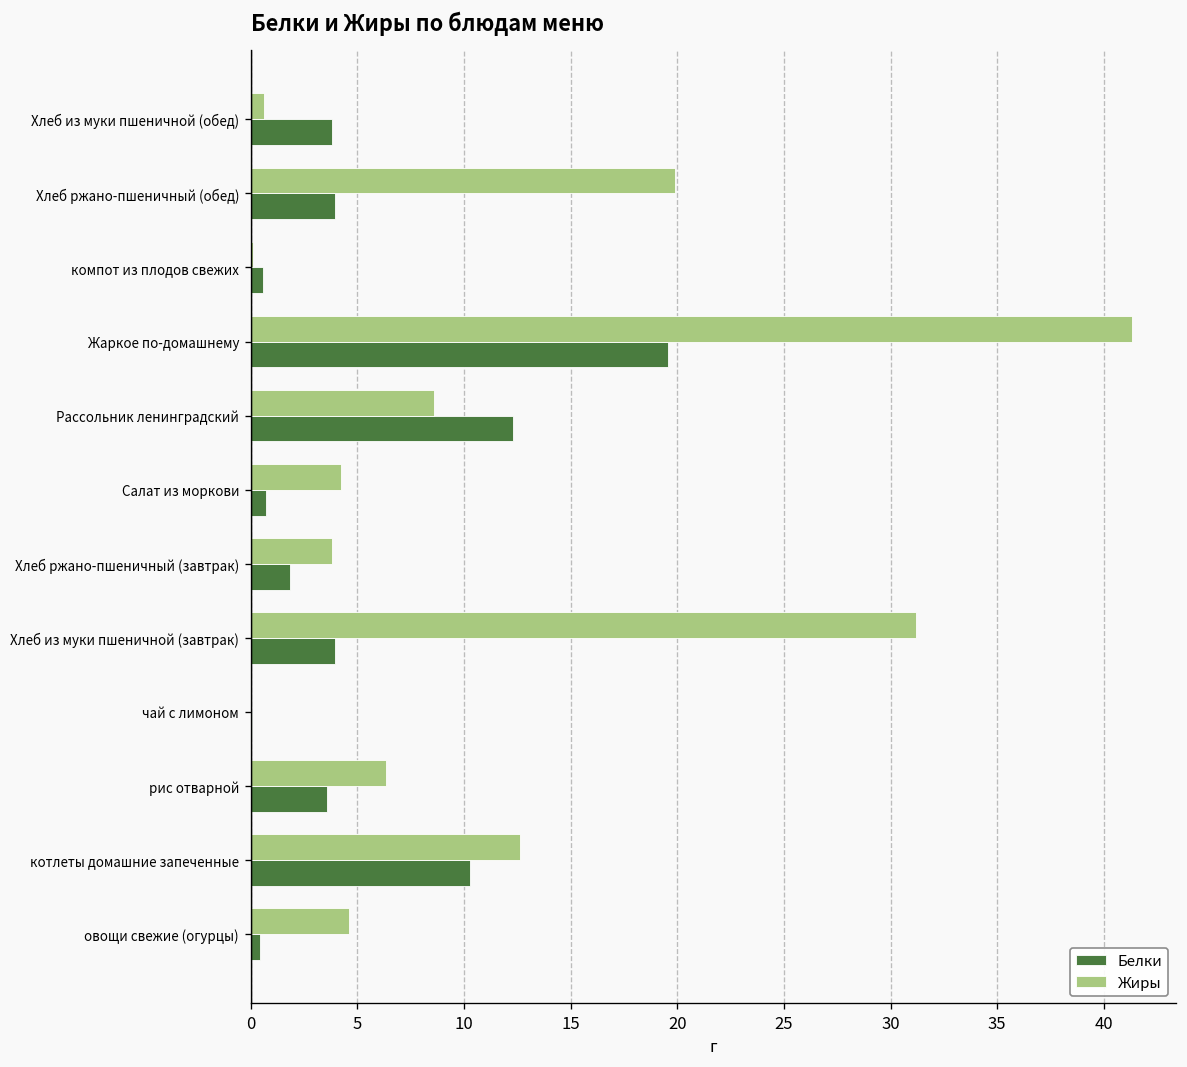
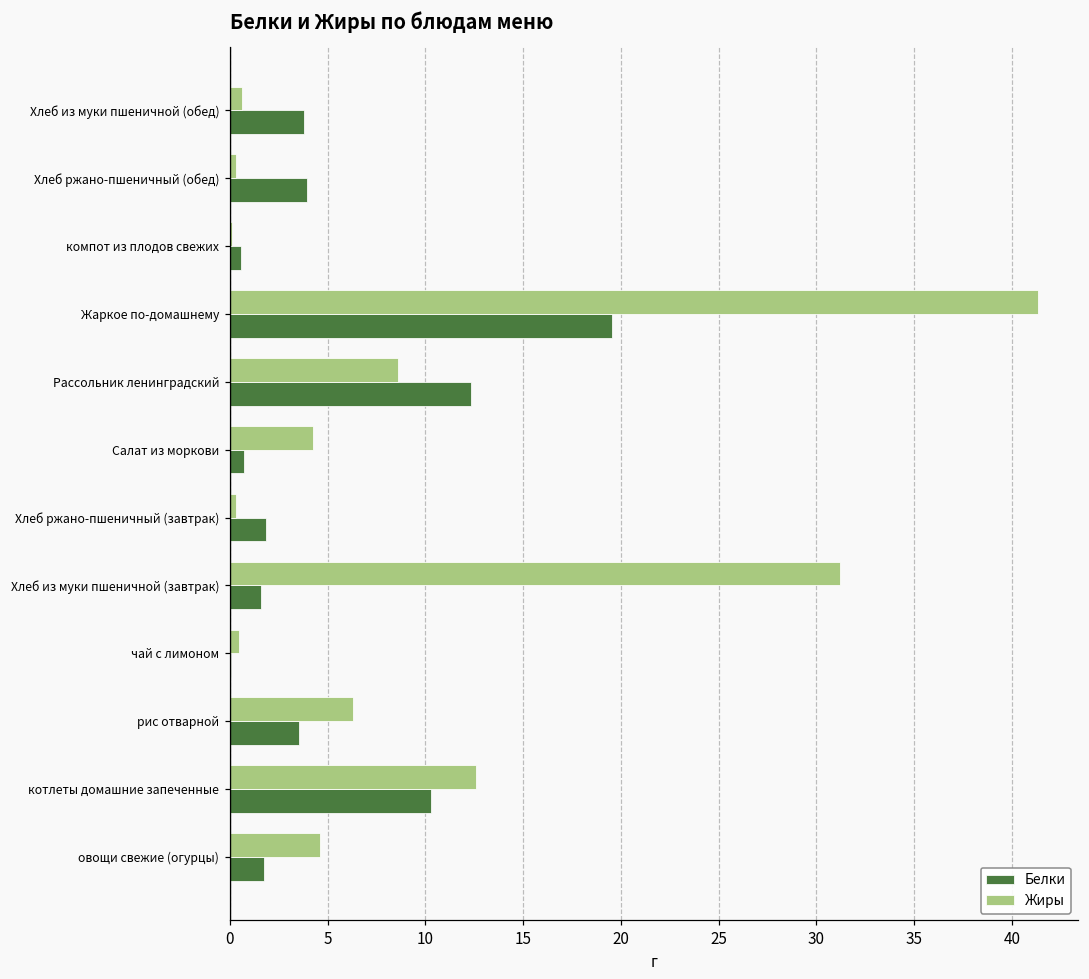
Жиры, Хлеб ржано-пшеничный (обед): 19.9 -> 0.3
Жиры, Хлеб ржано-пшеничный (завтрак): 3.8 -> 0.3
Белки, Хлеб из муки пшеничной (завтрак): 4.0 -> 1.6
Жиры, чай с лимоном: 0.0 -> 0.5
Белки, овощи свежие (огурцы): 0.4 -> 1.8
